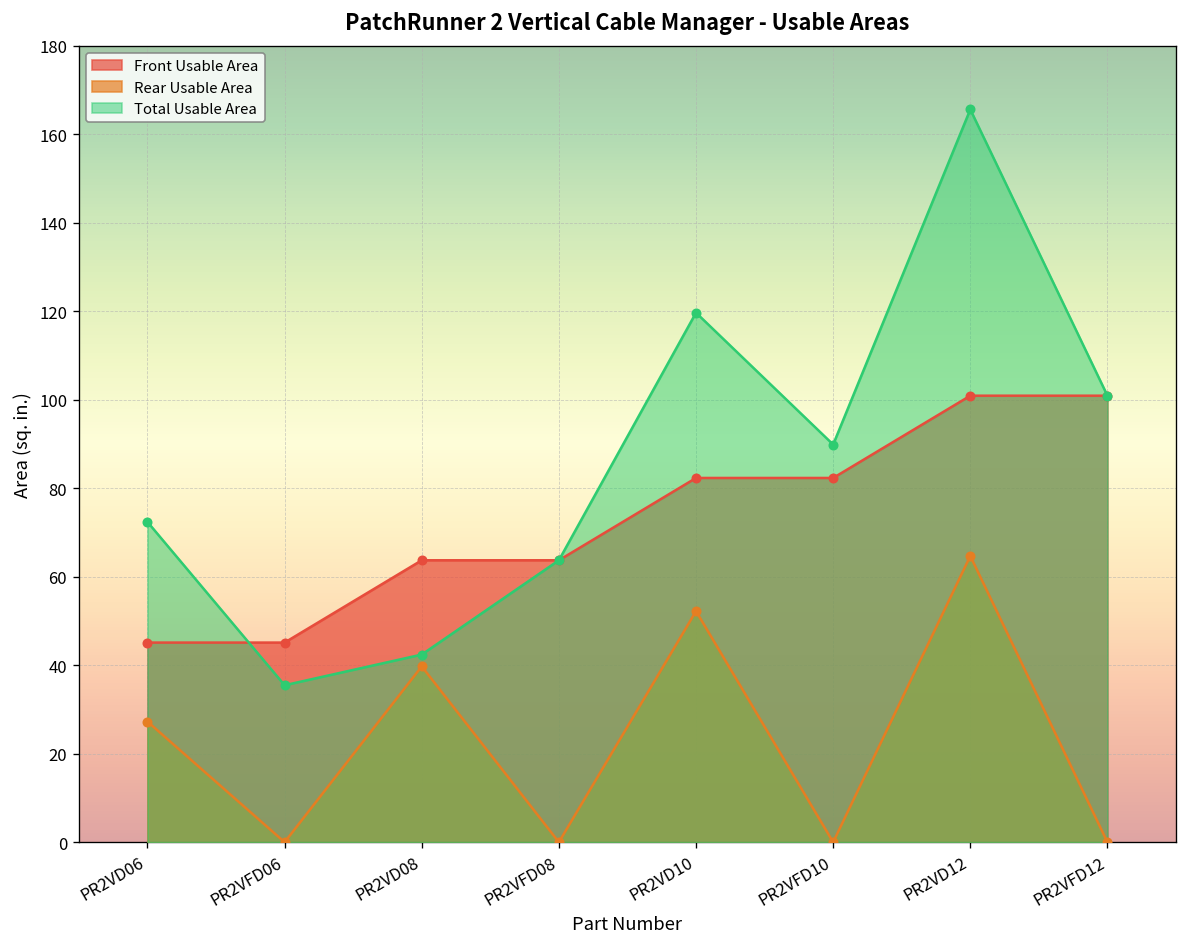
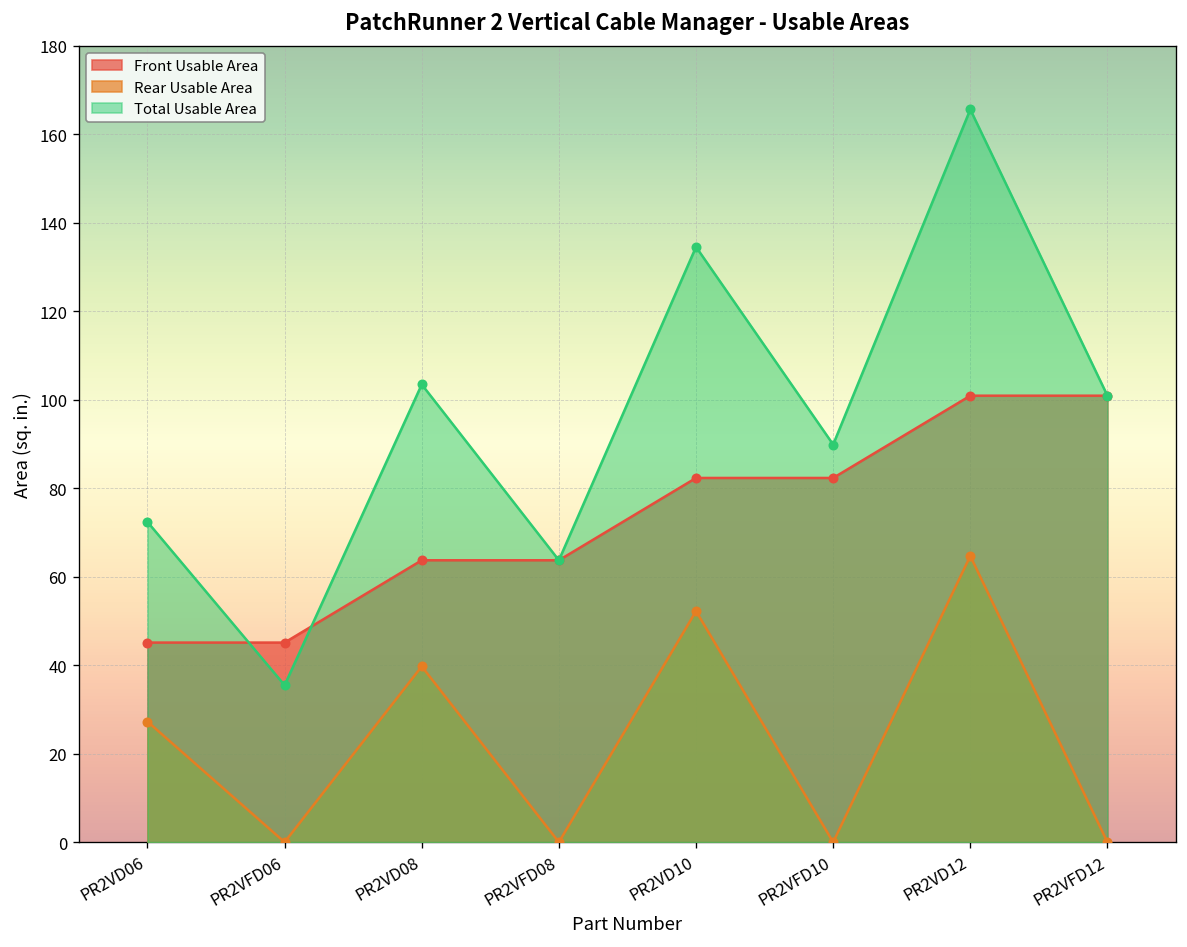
Total Usable Area, PR2VD08: 42 -> 103
Total Usable Area, PR2VD10: 120 -> 135
